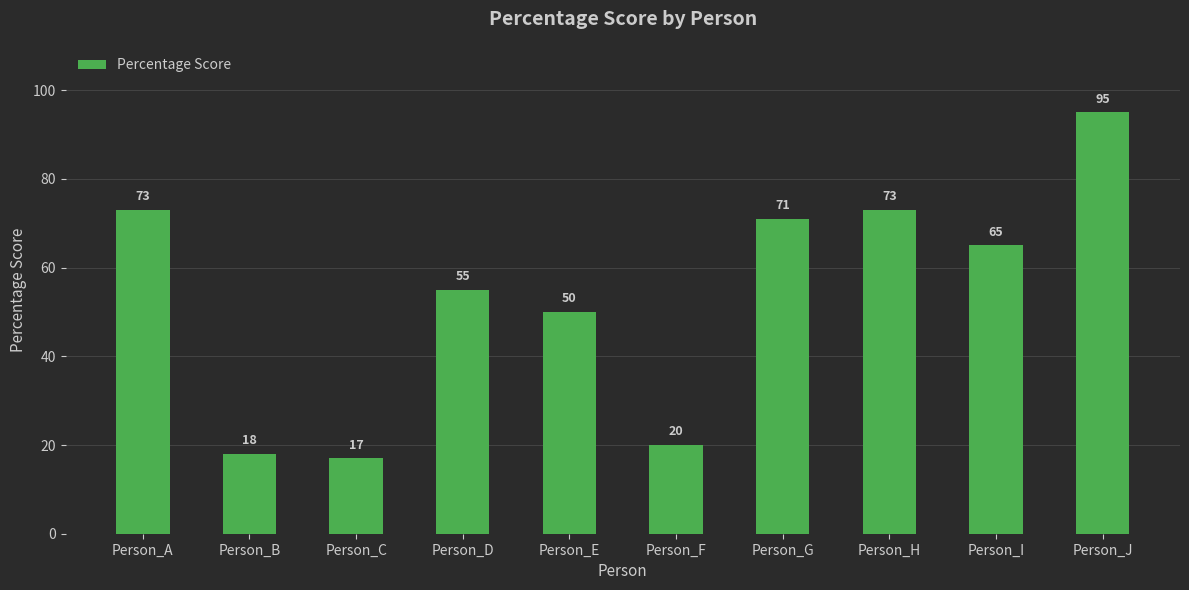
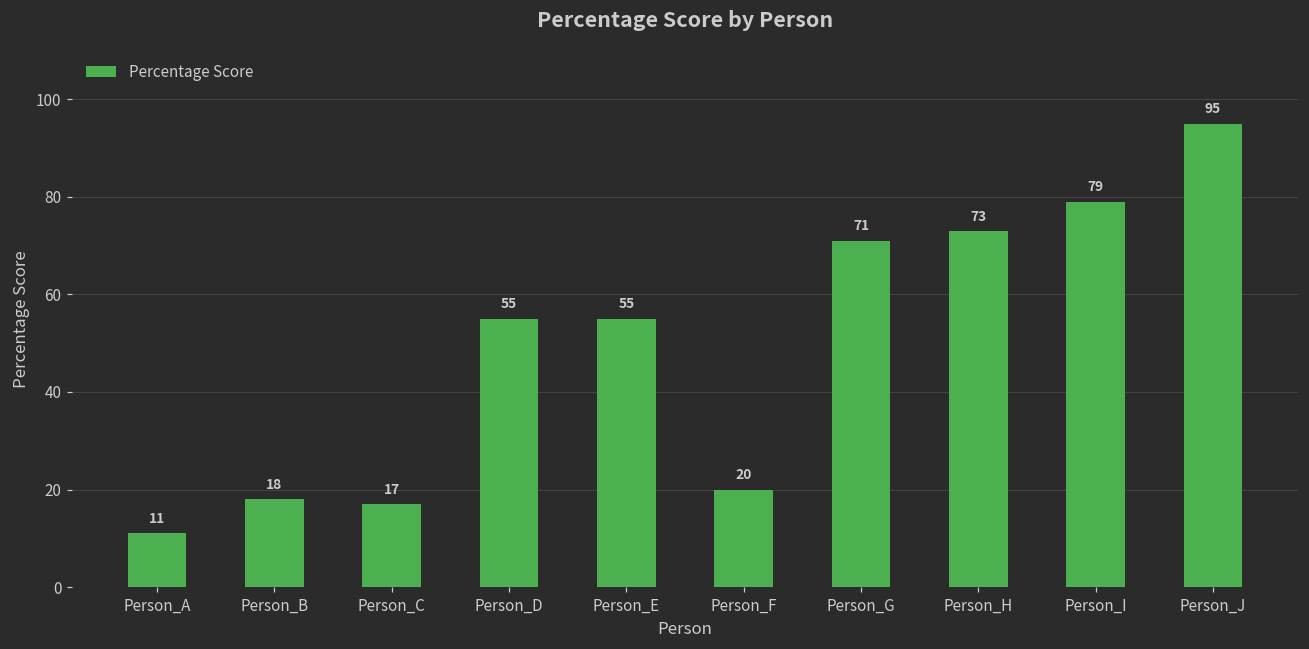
Person_A: 73 -> 11
Person_E: 50 -> 55
Person_I: 65 -> 79
